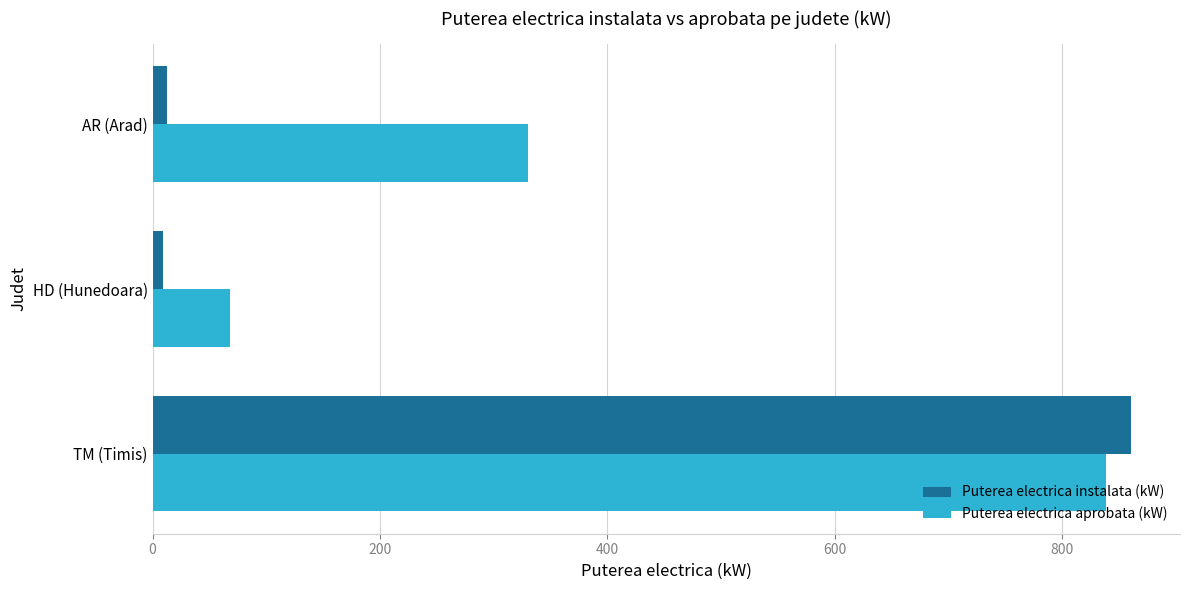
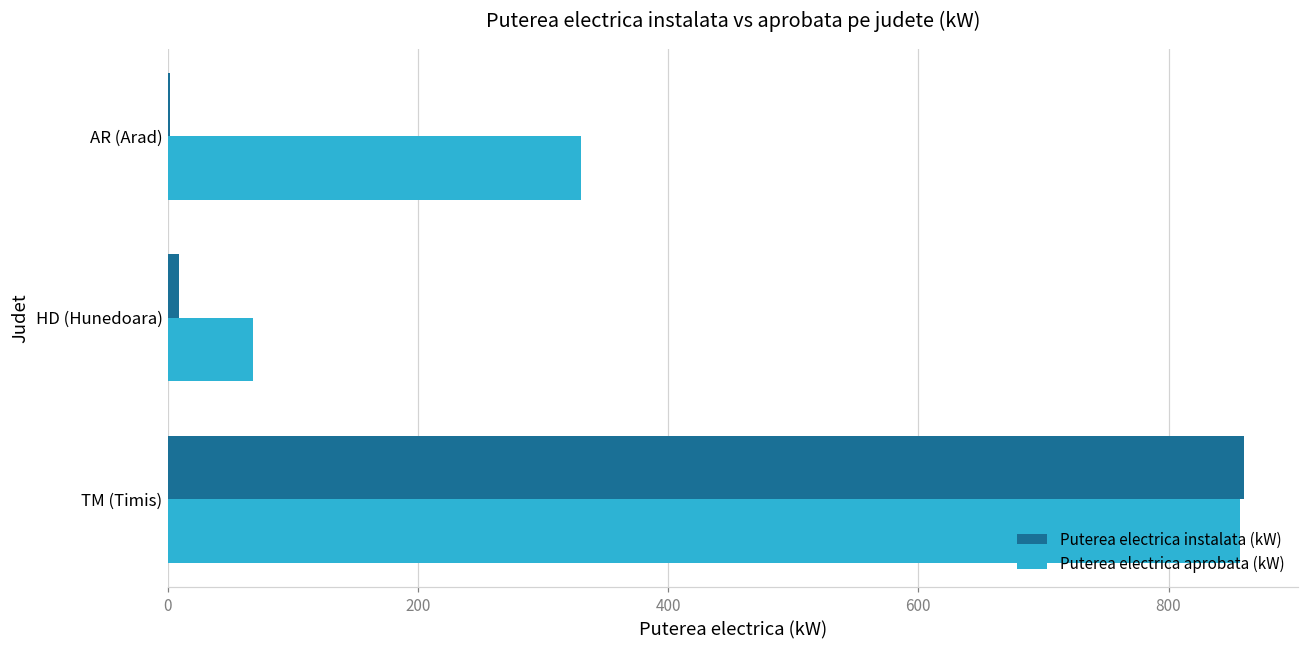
Puterea electrica instalata (kW), AR (Arad): 13 -> 1
Puterea electrica aprobata (kW), TM (Timis): 838 -> 857
